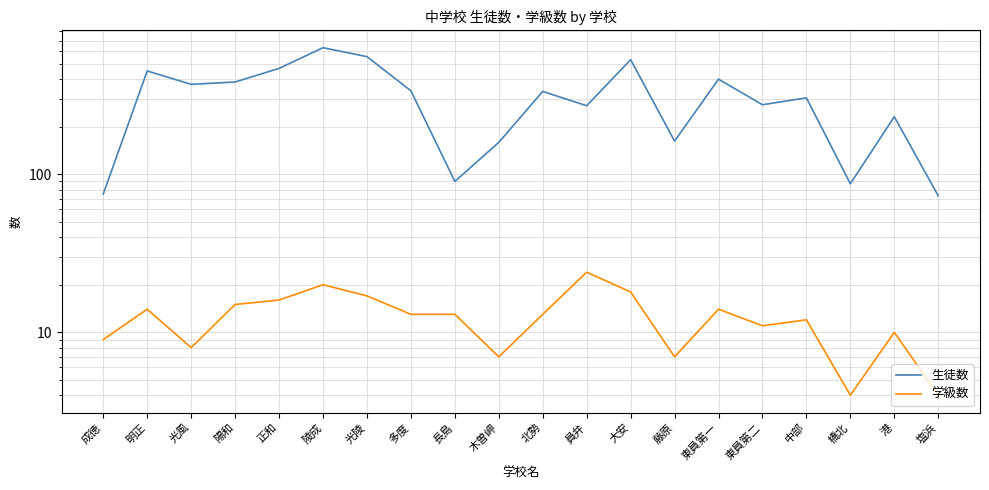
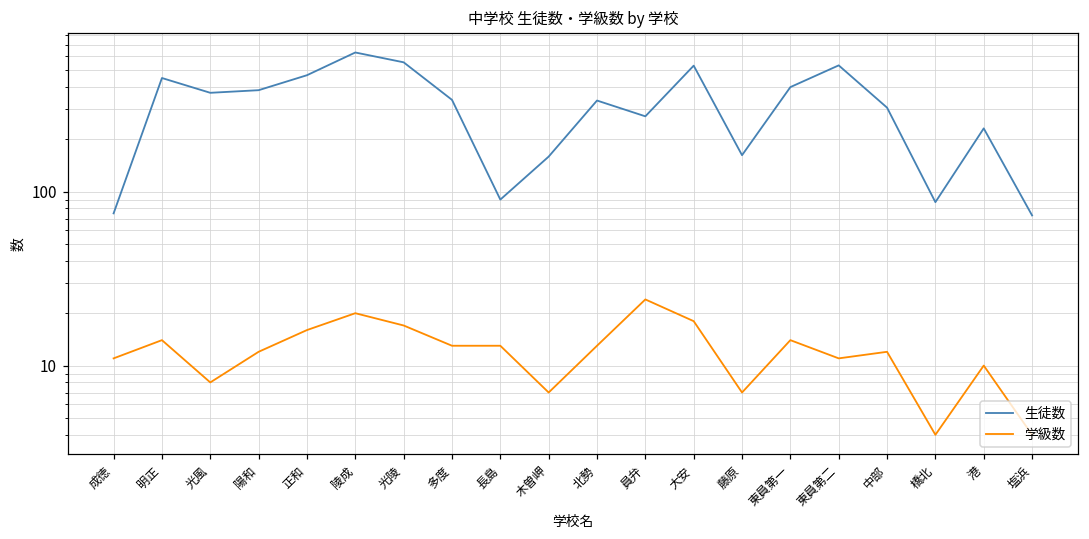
学級数, 成徳: 9 -> 11
学級数, 陽和: 15 -> 12
生徒数, 東員第二: 280 -> 530
